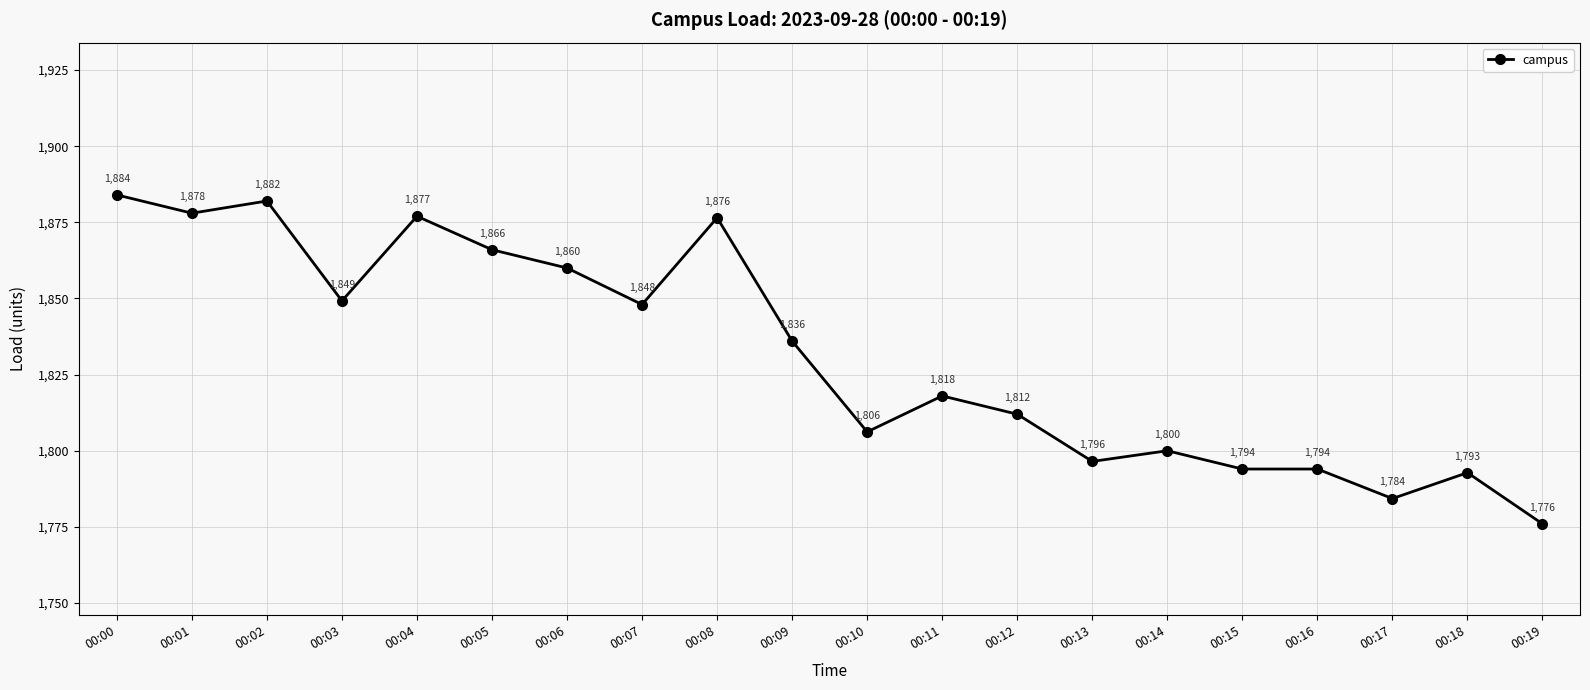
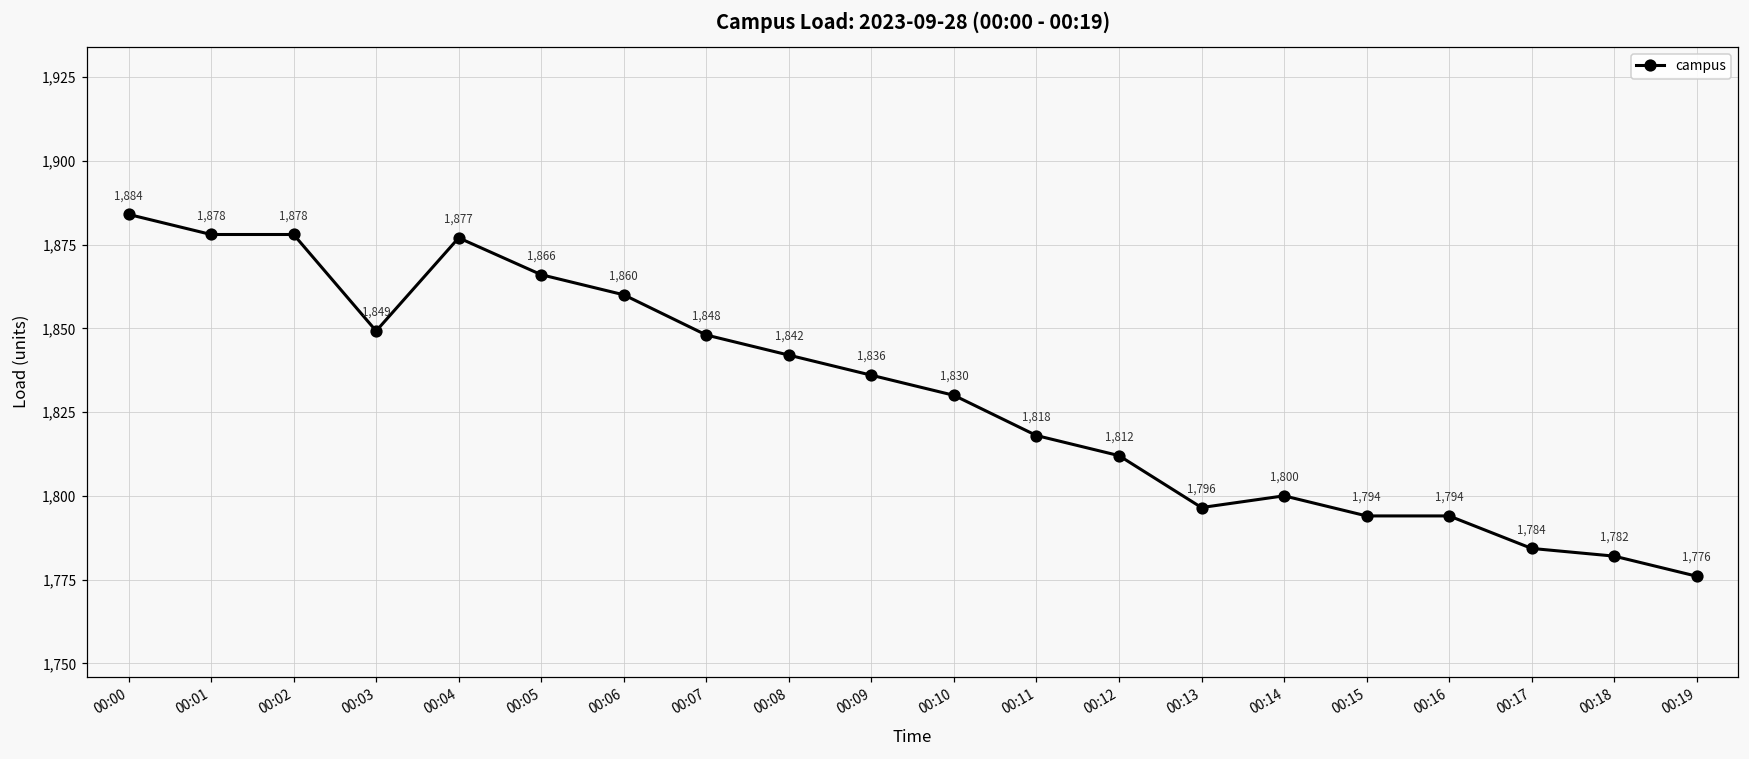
00:02: 1,882 -> 1,878
00:08: 1,876 -> 1,842
00:10: 1,806 -> 1,830
00:18: 1,793 -> 1,782
